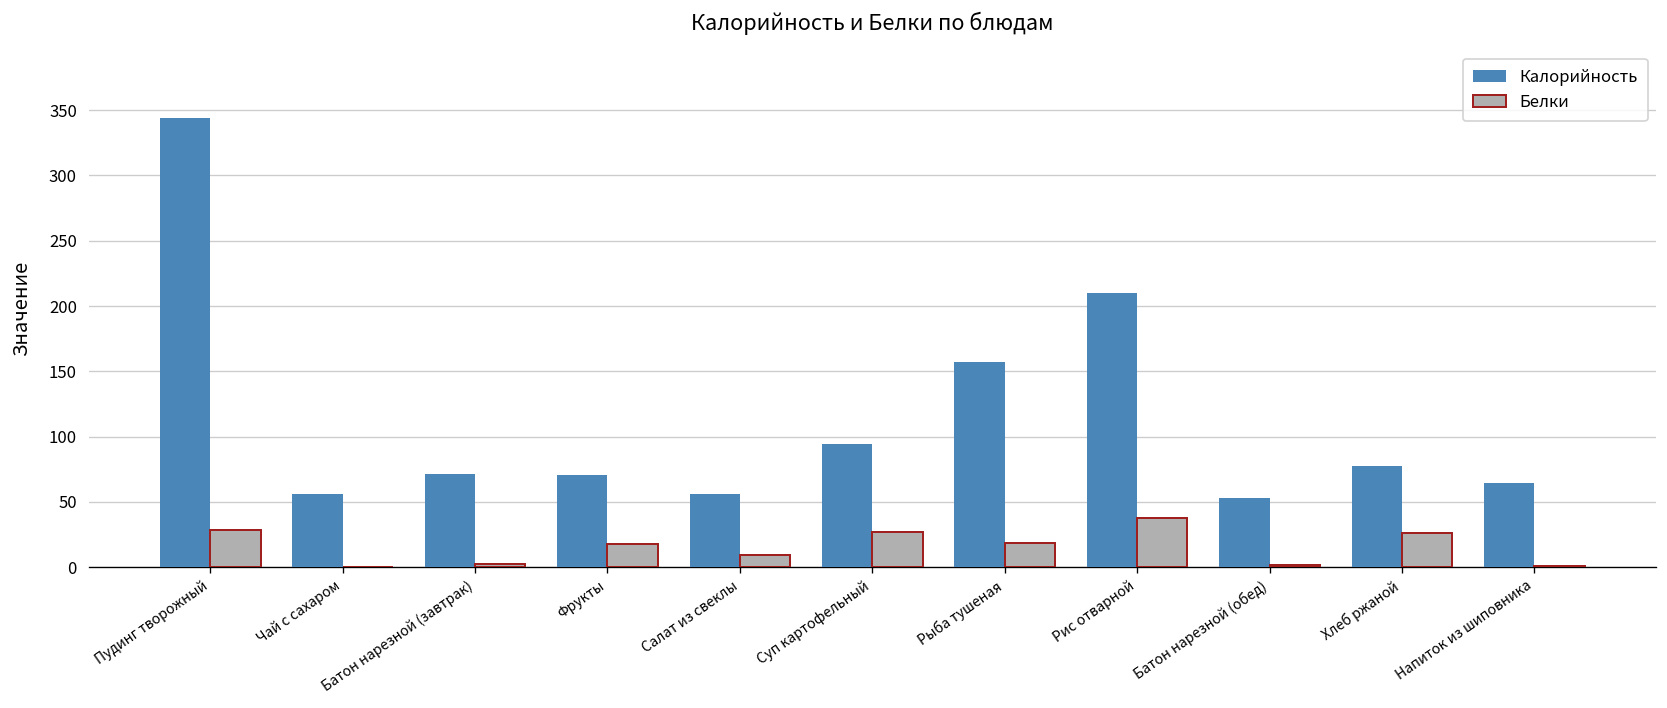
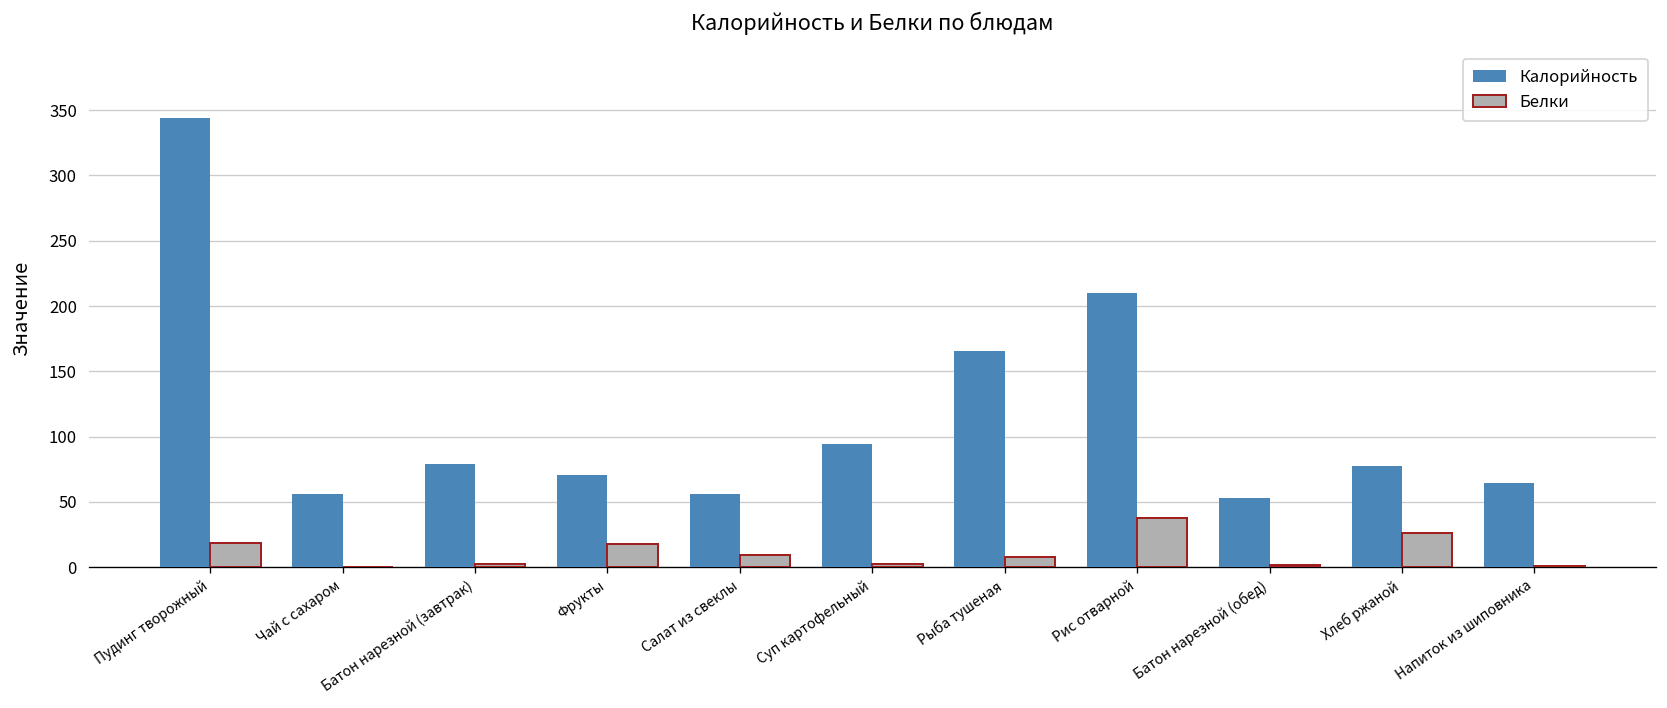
Белки, Пудинг творожный: 29 -> 19
Калорийность, Батон нарезной (завтрак): 71 -> 79
Белки, Суп картофельный: 27 -> 2
Калорийность, Рыба тушеная: 157 -> 166
Белки, Рыба тушеная: 19 -> 8
